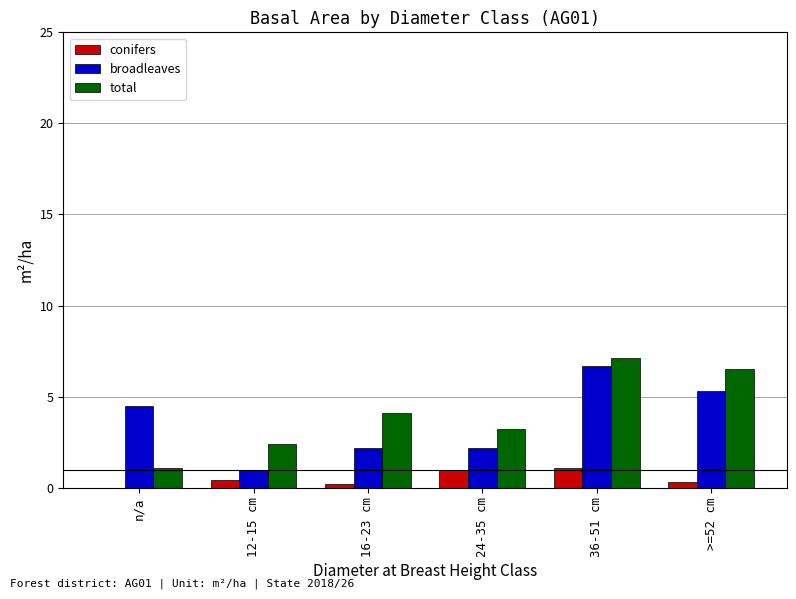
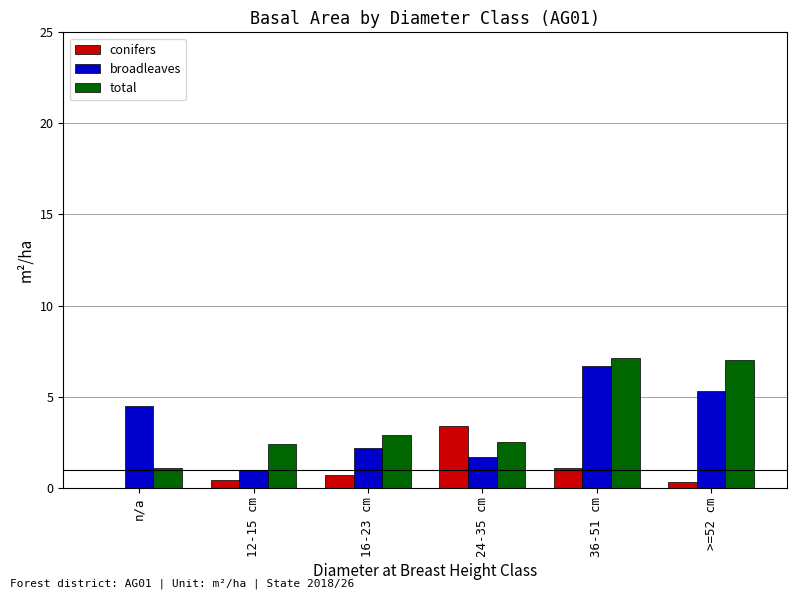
conifers, 16-23 cm: 0.2 -> 0.7
total, 16-23 cm: 4.1 -> 2.9
conifers, 24-35 cm: 1.0 -> 3.4
broadleaves, 24-35 cm: 2.2 -> 1.7
total, 24-35 cm: 3.2 -> 2.5
total, >=52 cm: 6.5 -> 7.0
